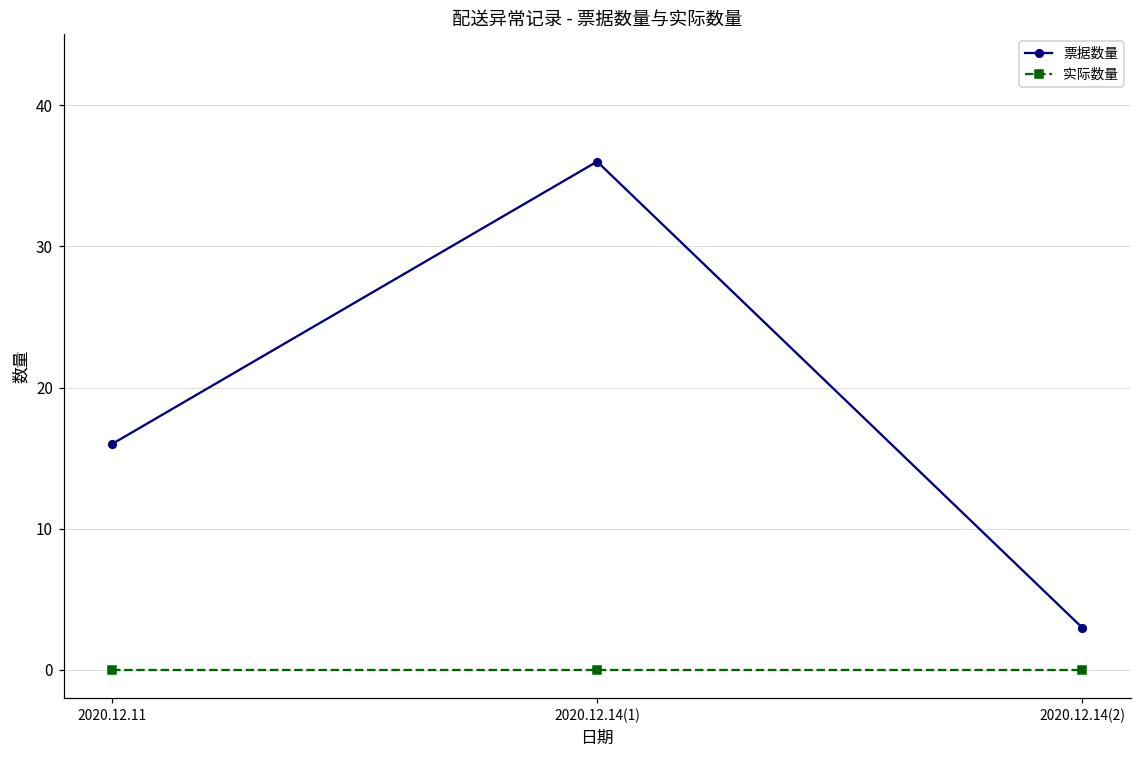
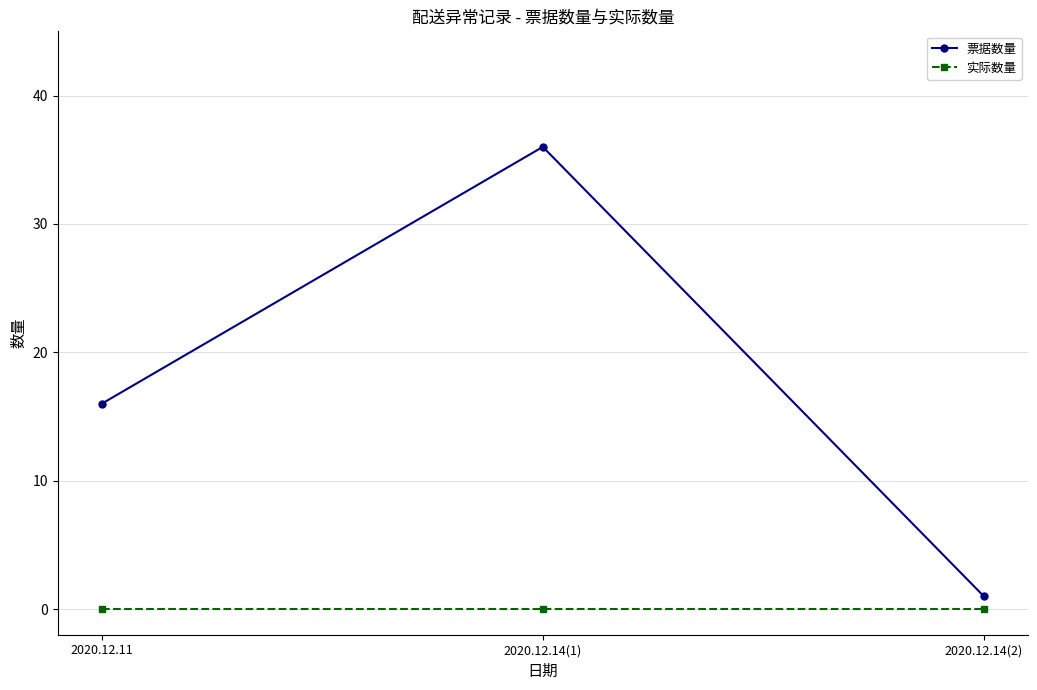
票据数量, 2020.12.14(2): 3 -> 1
